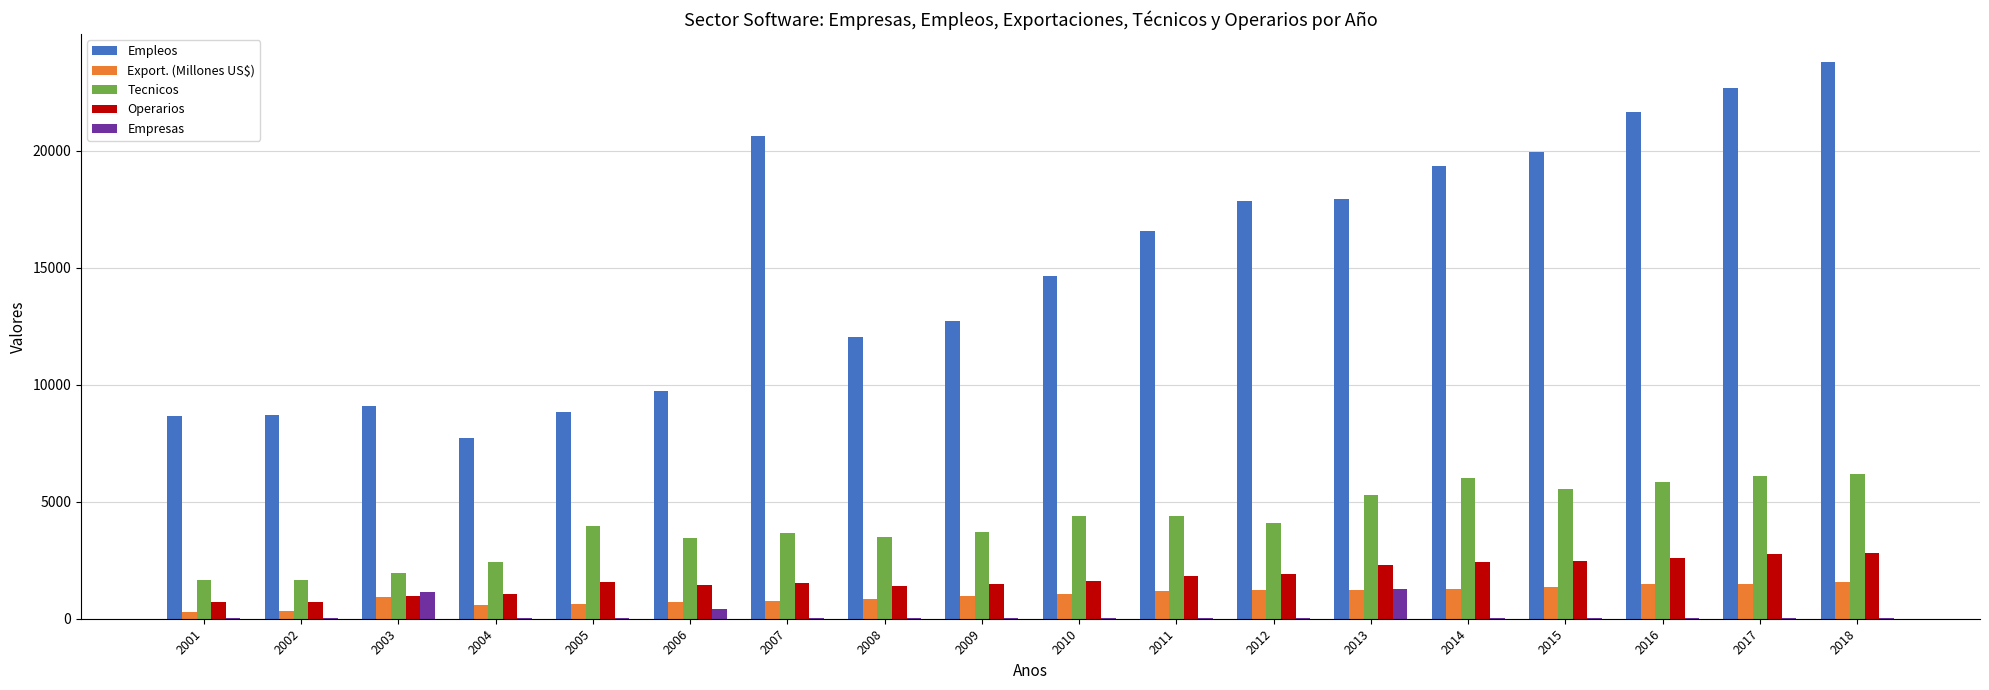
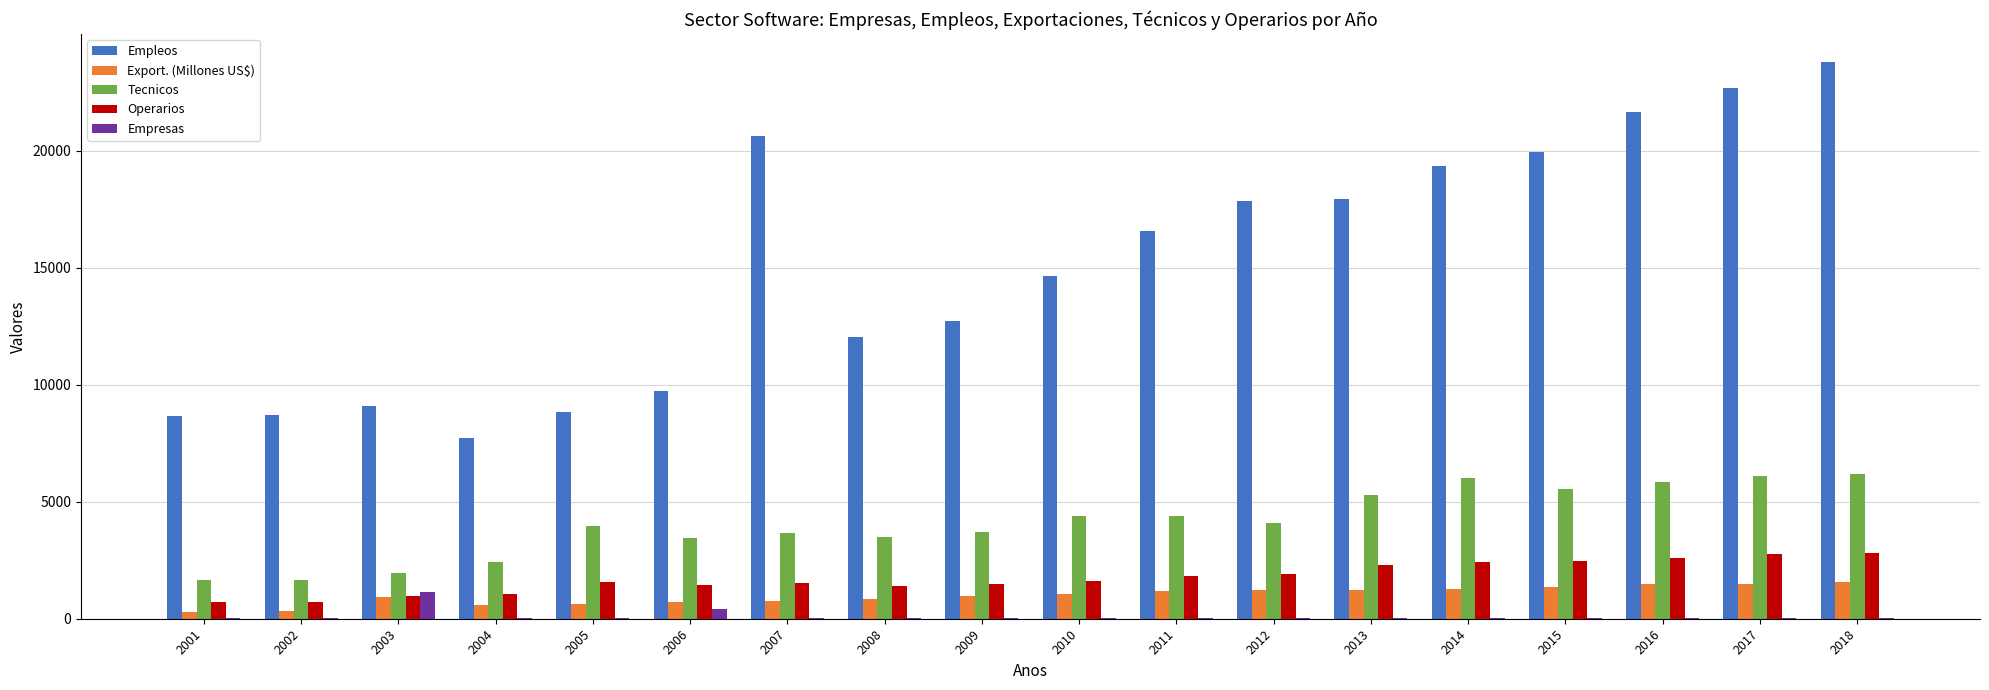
Empresas, 2013: 1300 -> 0
